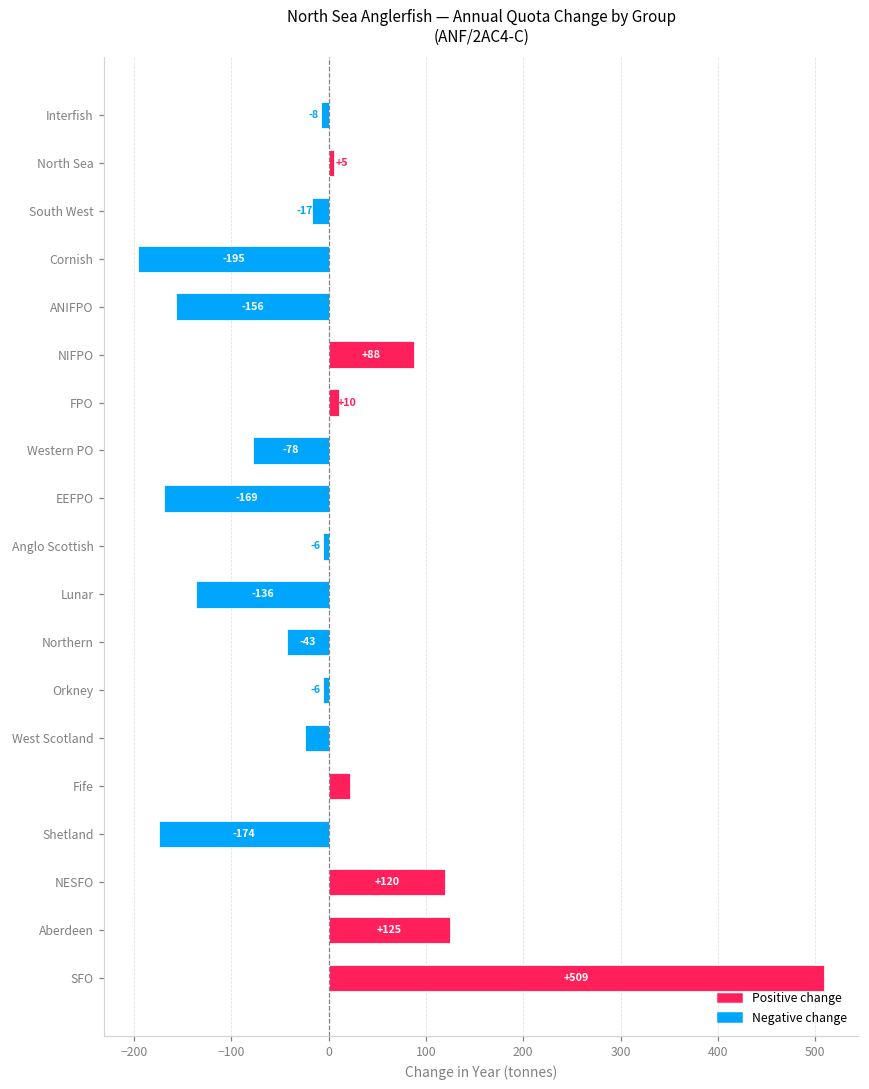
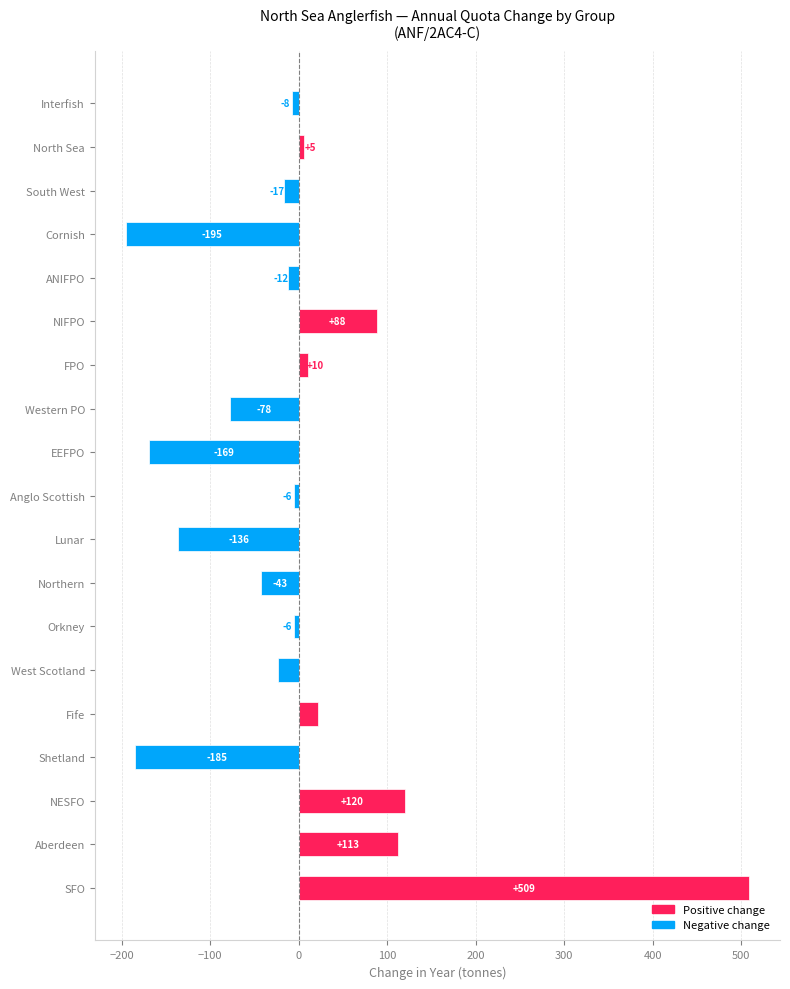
ANIFPO: -156 -> -12
Shetland: -174 -> -185
Aberdeen: +125 -> +113
